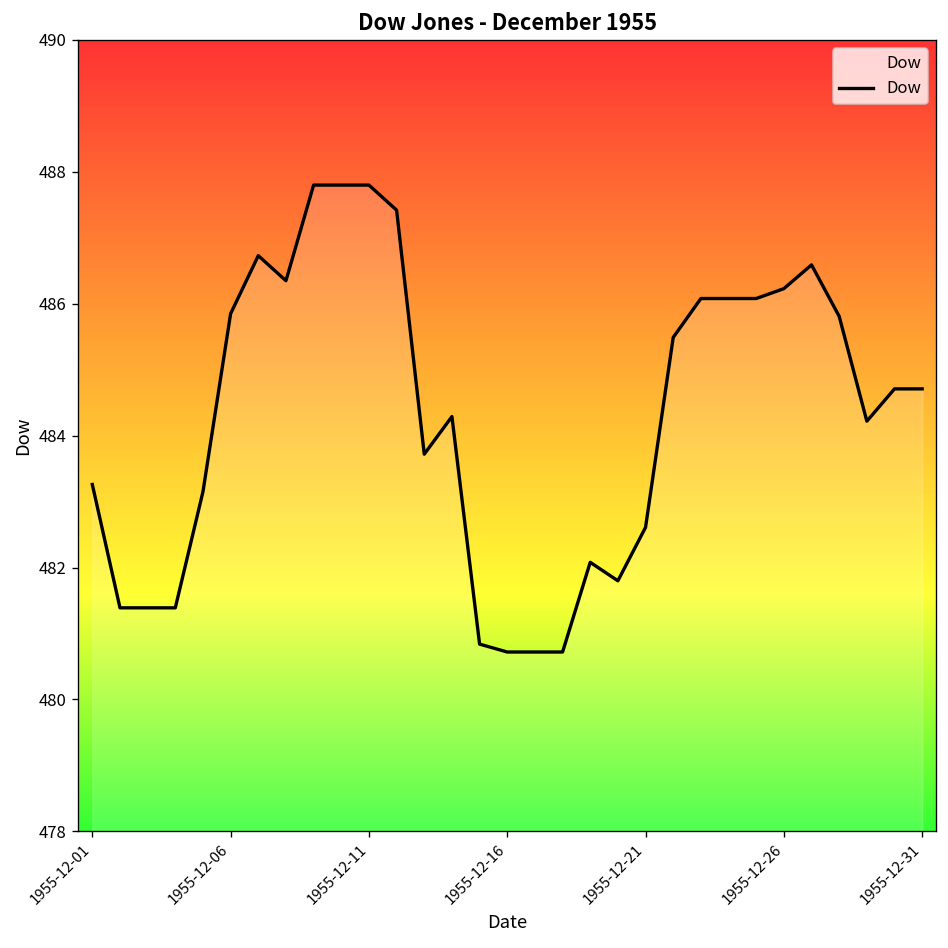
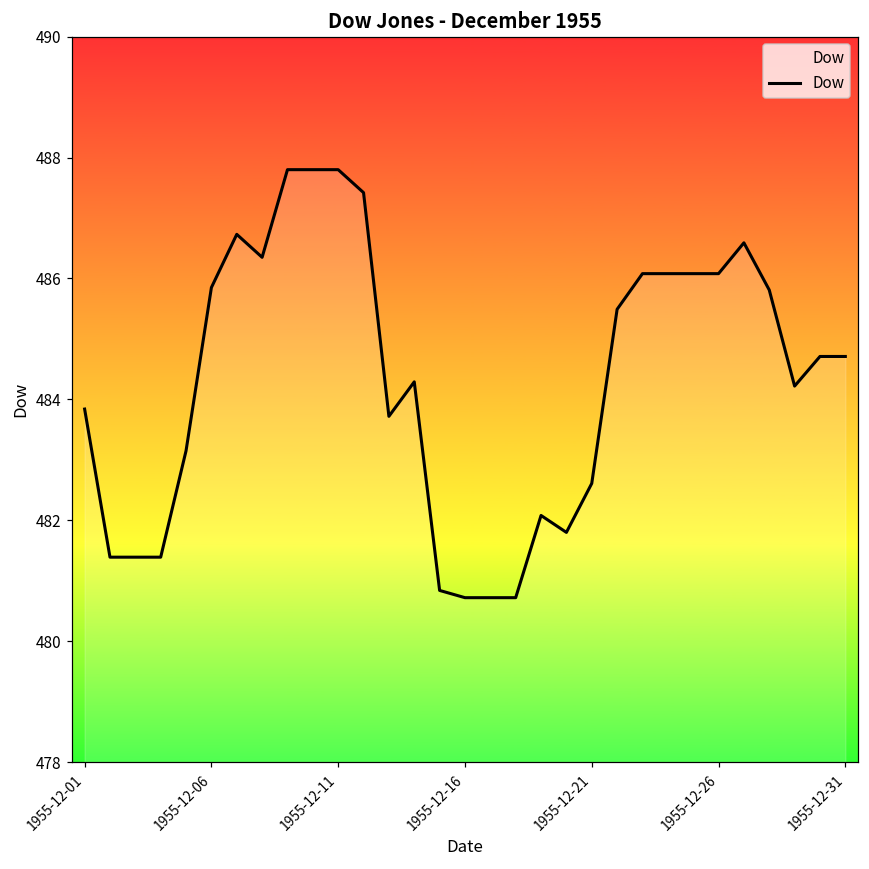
1955-12-01: 483.3 -> 483.8
1955-12-26: 486.2 -> 486.1
